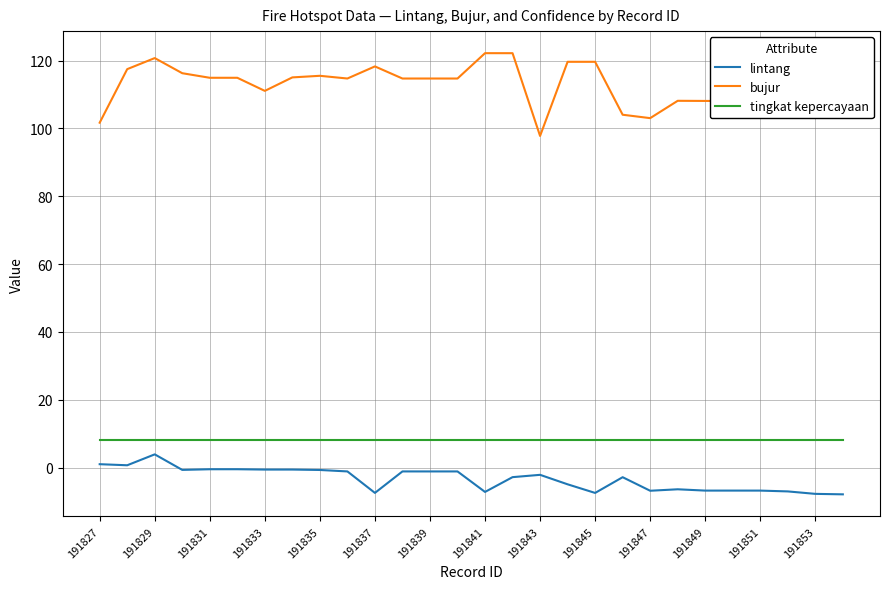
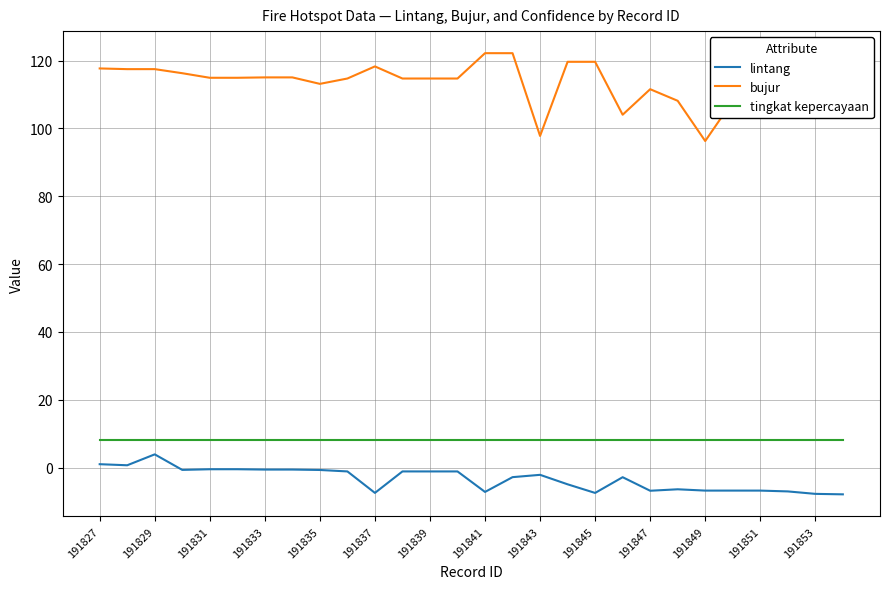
bujur, 191827: 102 -> 118
bujur, 191829: 121 -> 117
bujur, 191833: 111 -> 115
bujur, 191835: 115 -> 113
bujur, 191847: 103 -> 112
bujur, 191849: 108 -> 96
